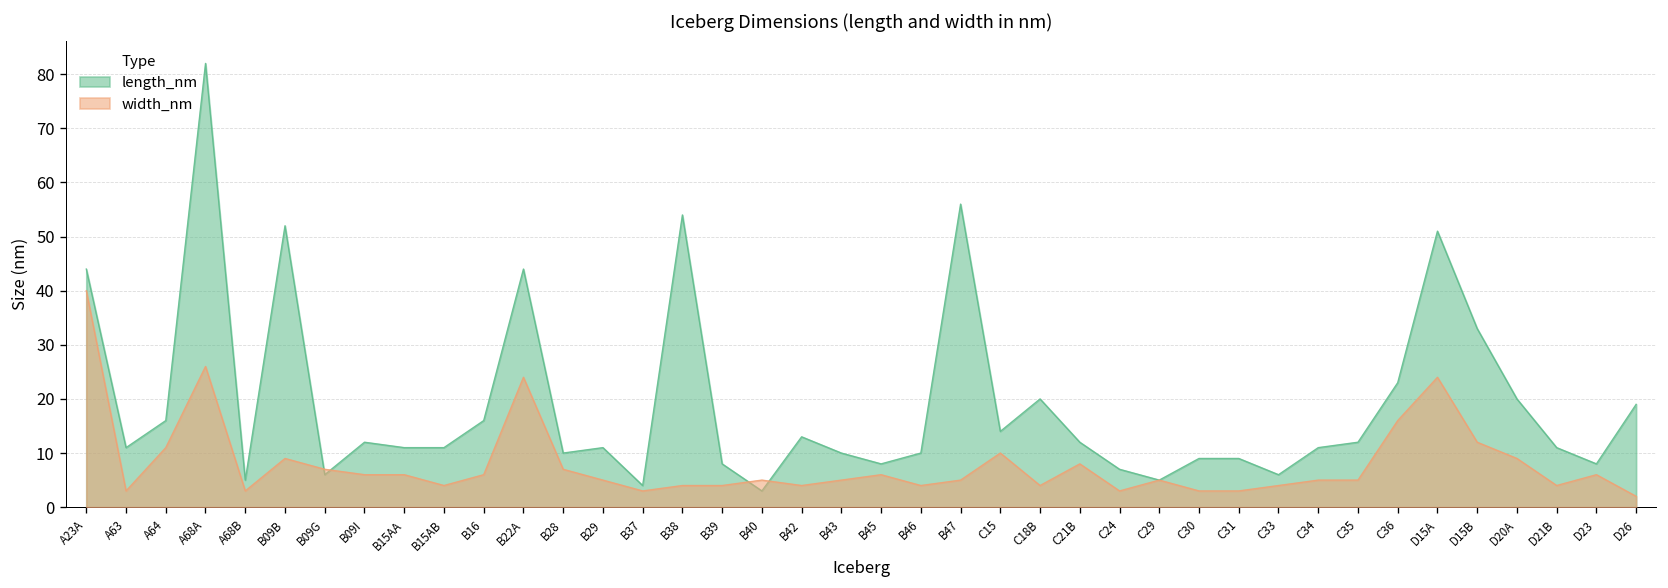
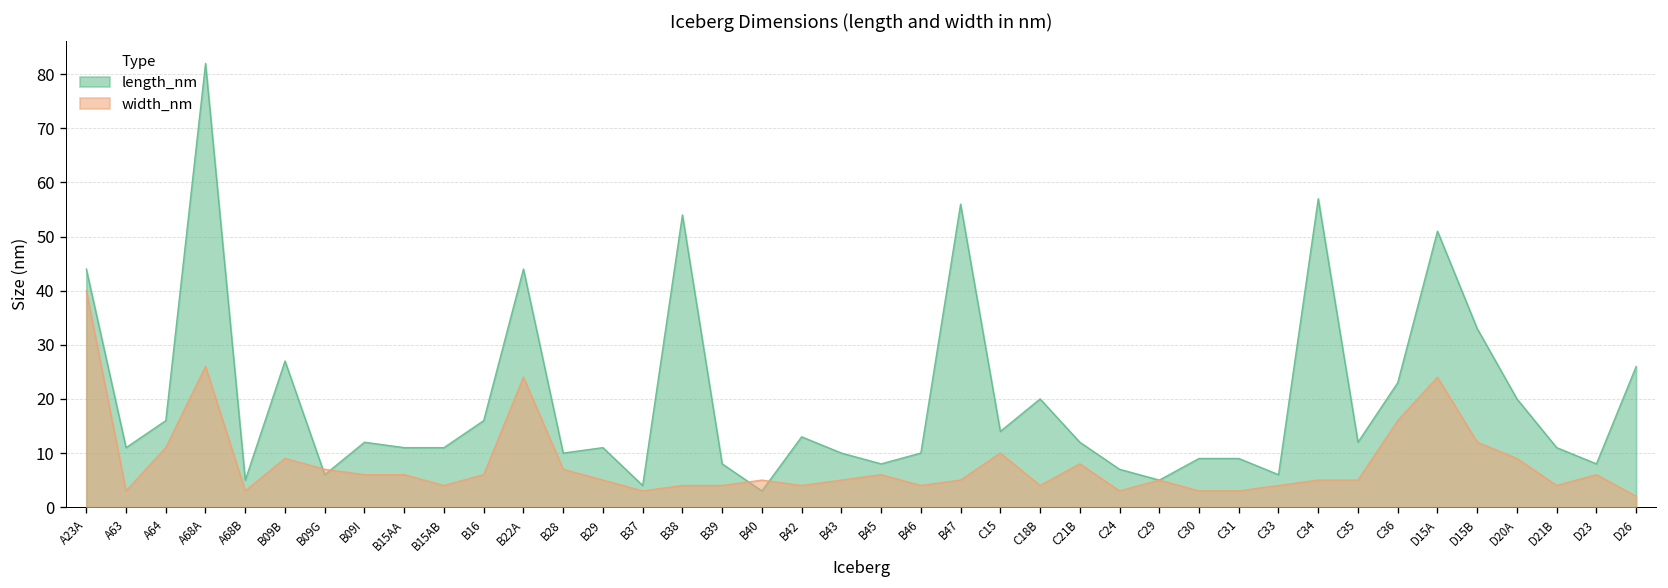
length_nm, B09B: 52 -> 27
length_nm, C34: 11 -> 57
length_nm, D26: 19 -> 26
